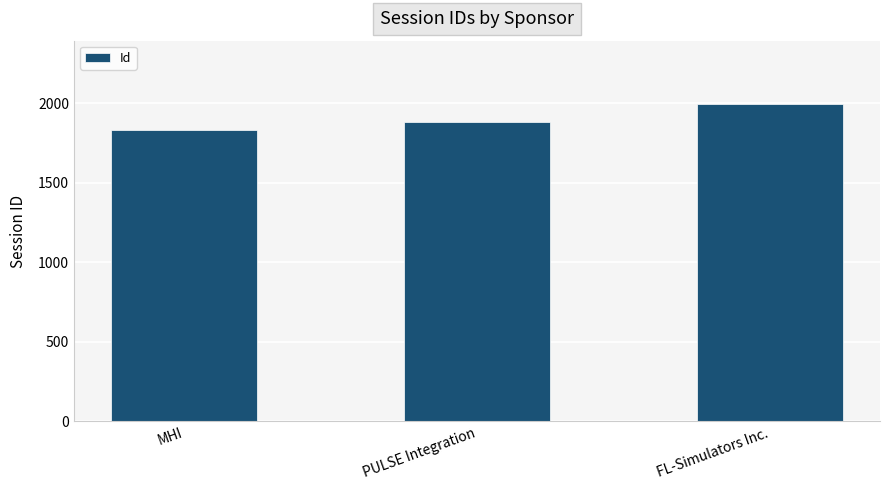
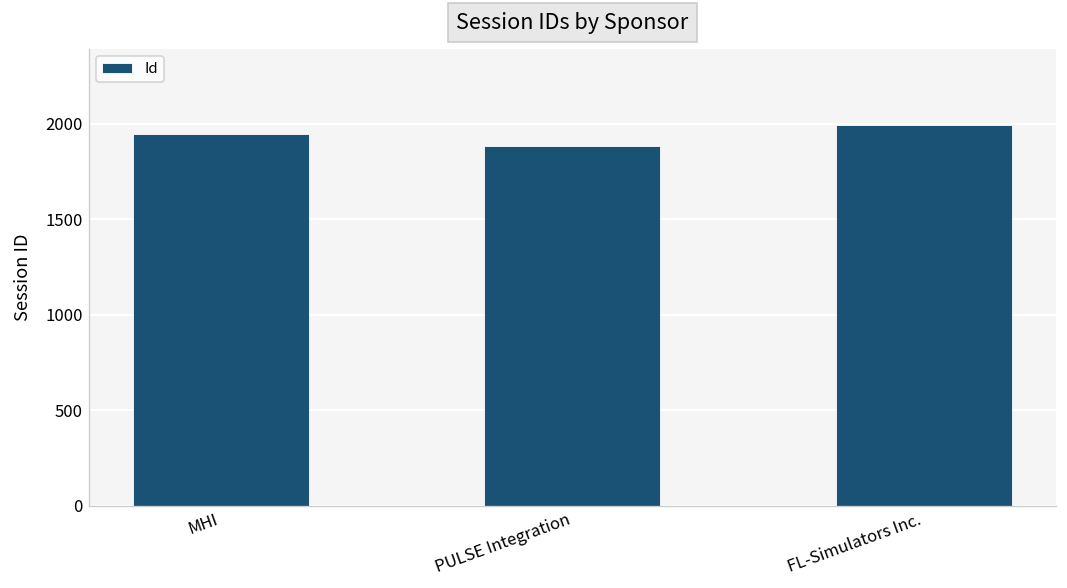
MHI: 1830 -> 1950
